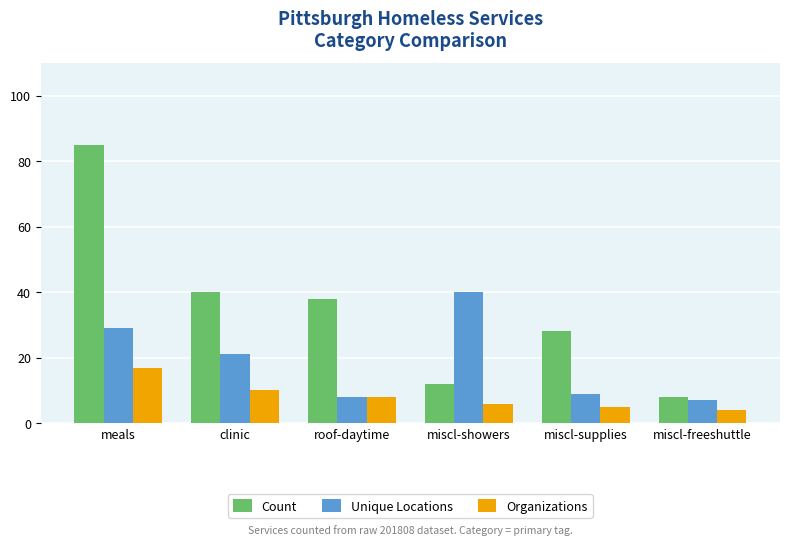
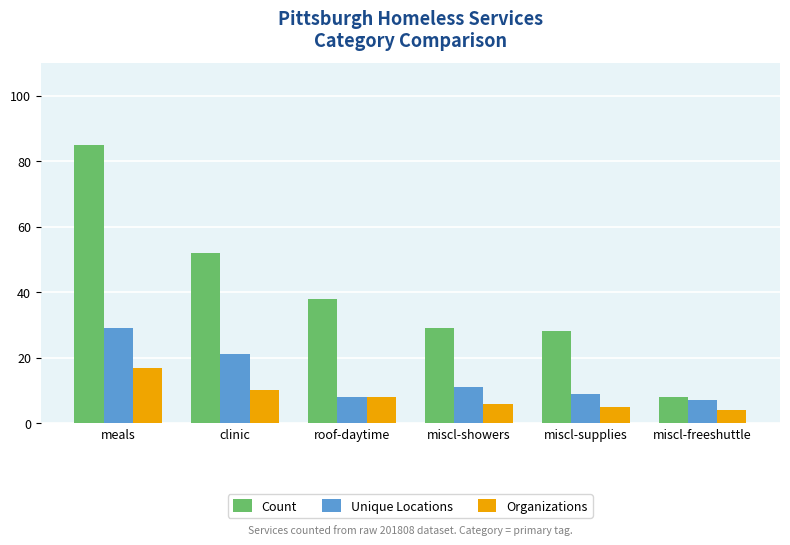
Count, clinic: 40 -> 52
Count, miscl-showers: 12 -> 29
Unique Locations, miscl-showers: 40 -> 11
